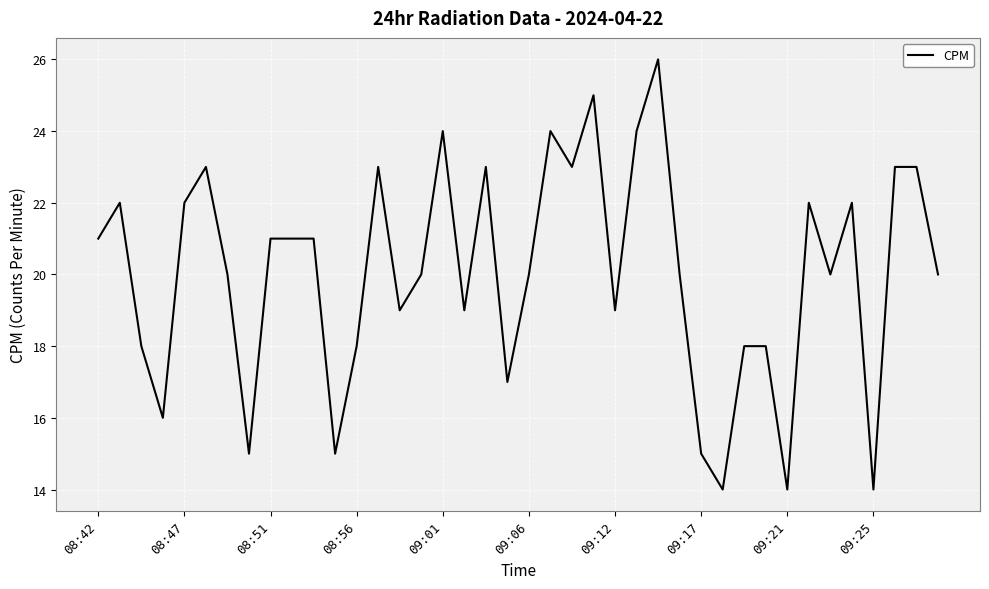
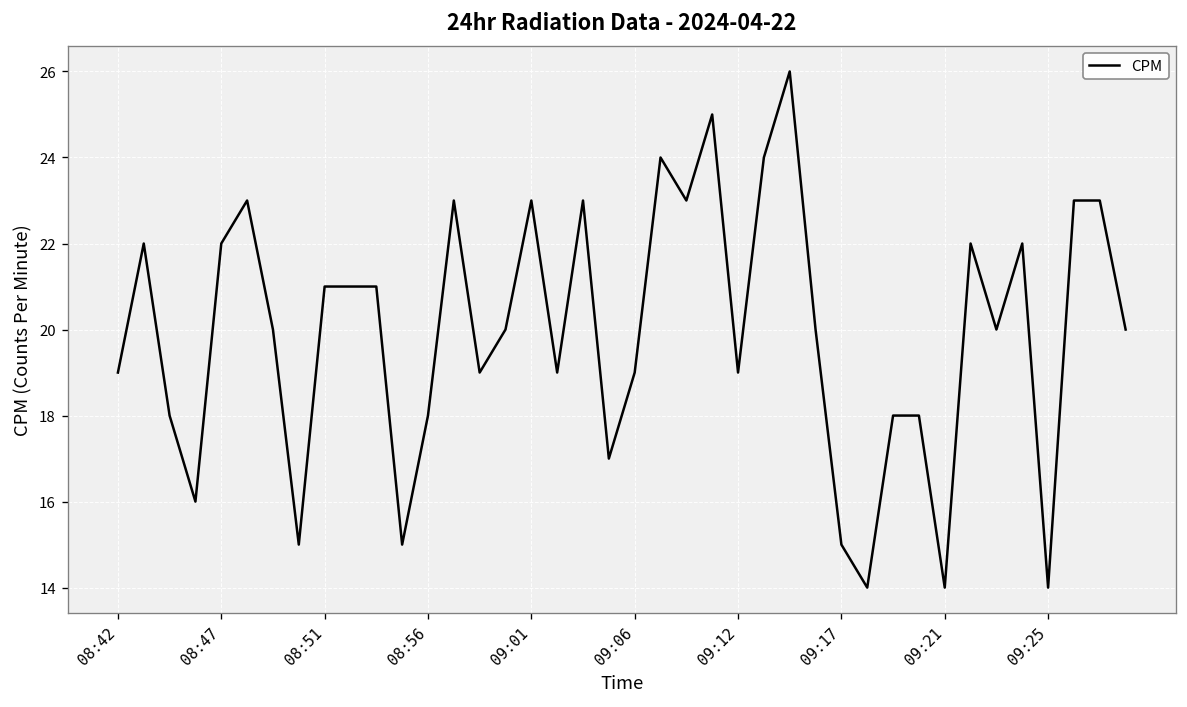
08:42: 21 -> 19
09:01: 24 -> 23
09:06: 20 -> 19
